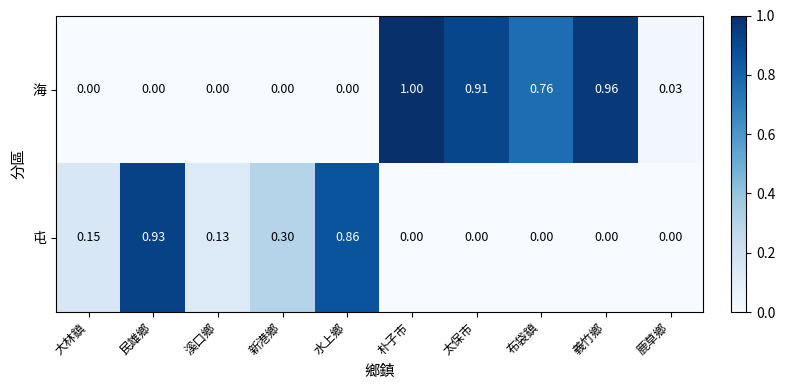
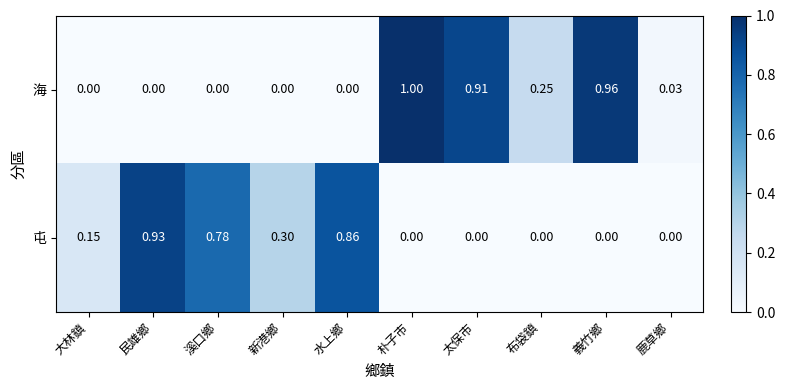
海, 布袋鎮: 0.76 -> 0.25
屯, 溪口鄉: 0.13 -> 0.78
